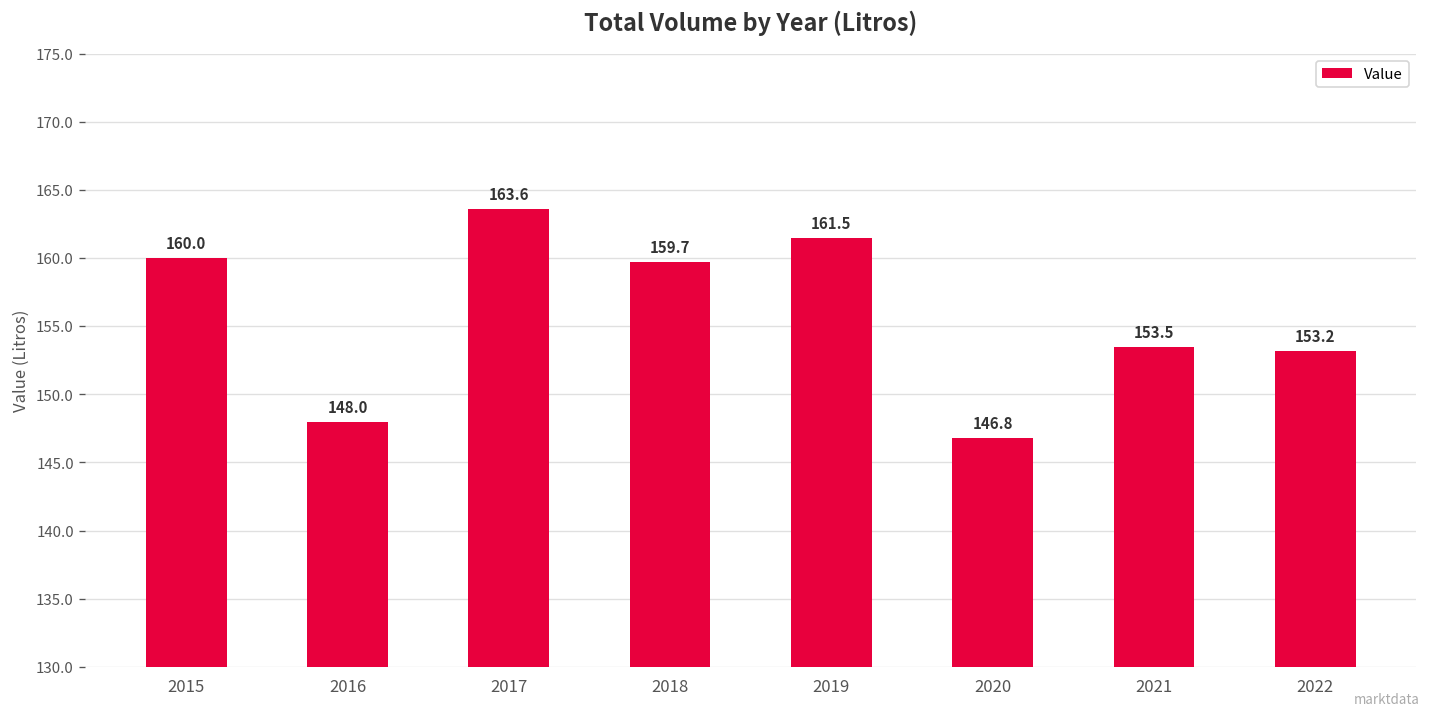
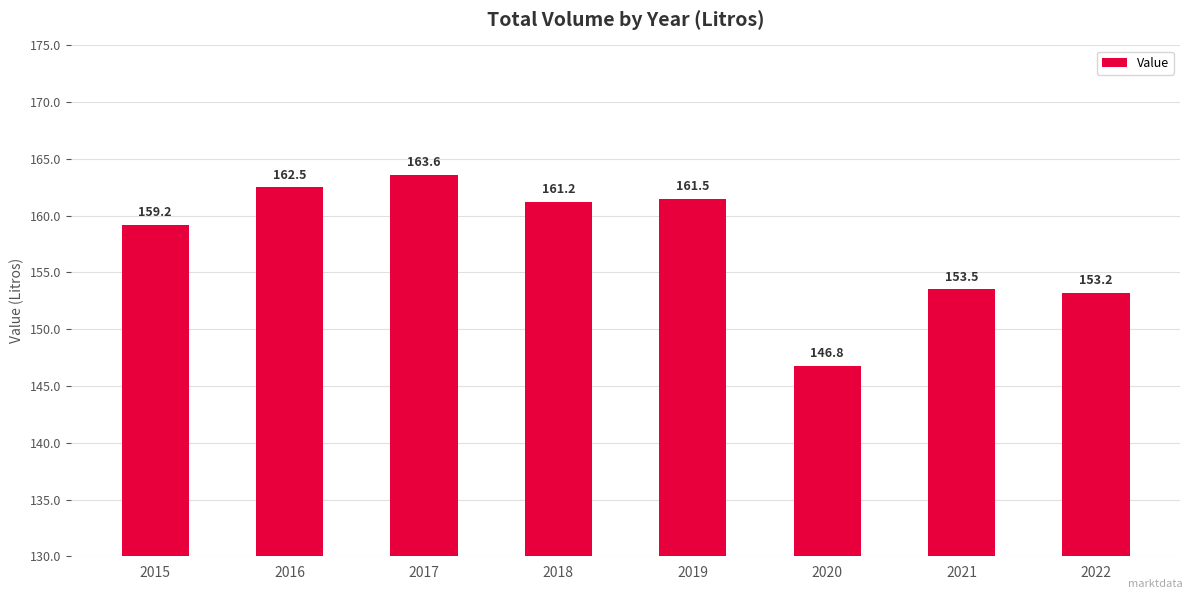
2015: 160.0 -> 159.2
2016: 148.0 -> 162.5
2018: 159.7 -> 161.2
